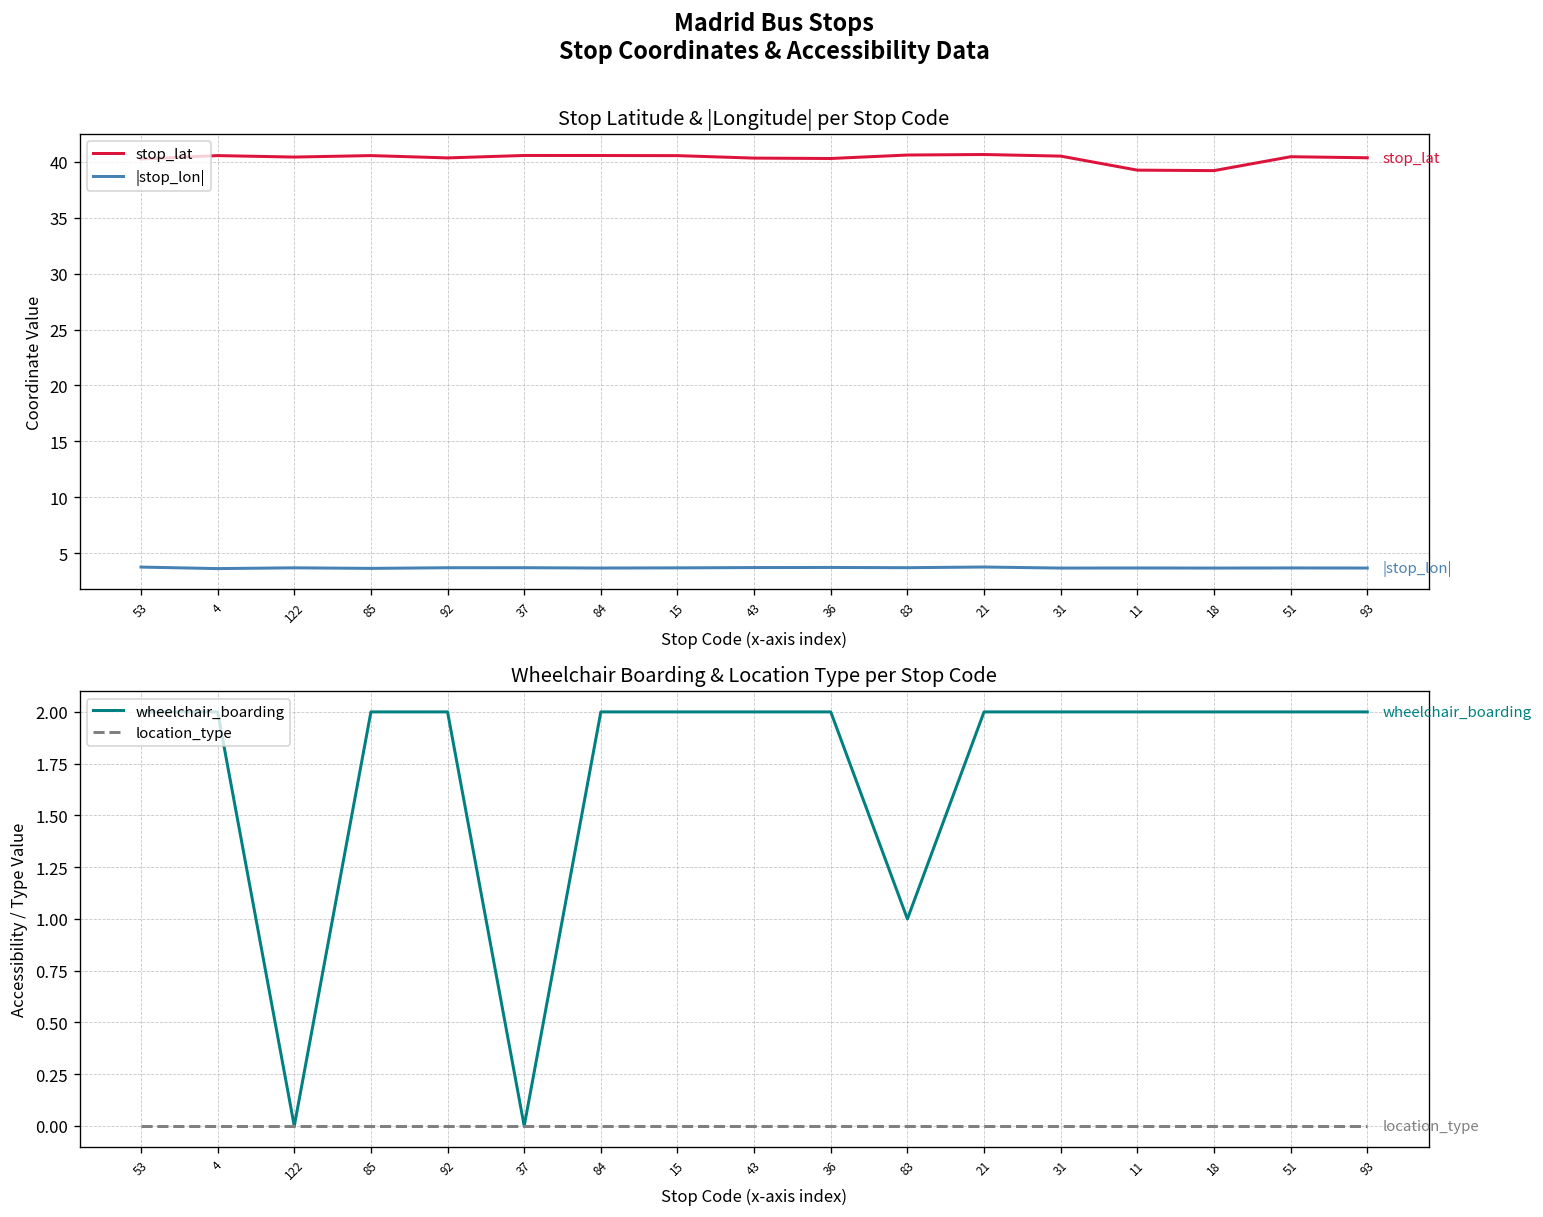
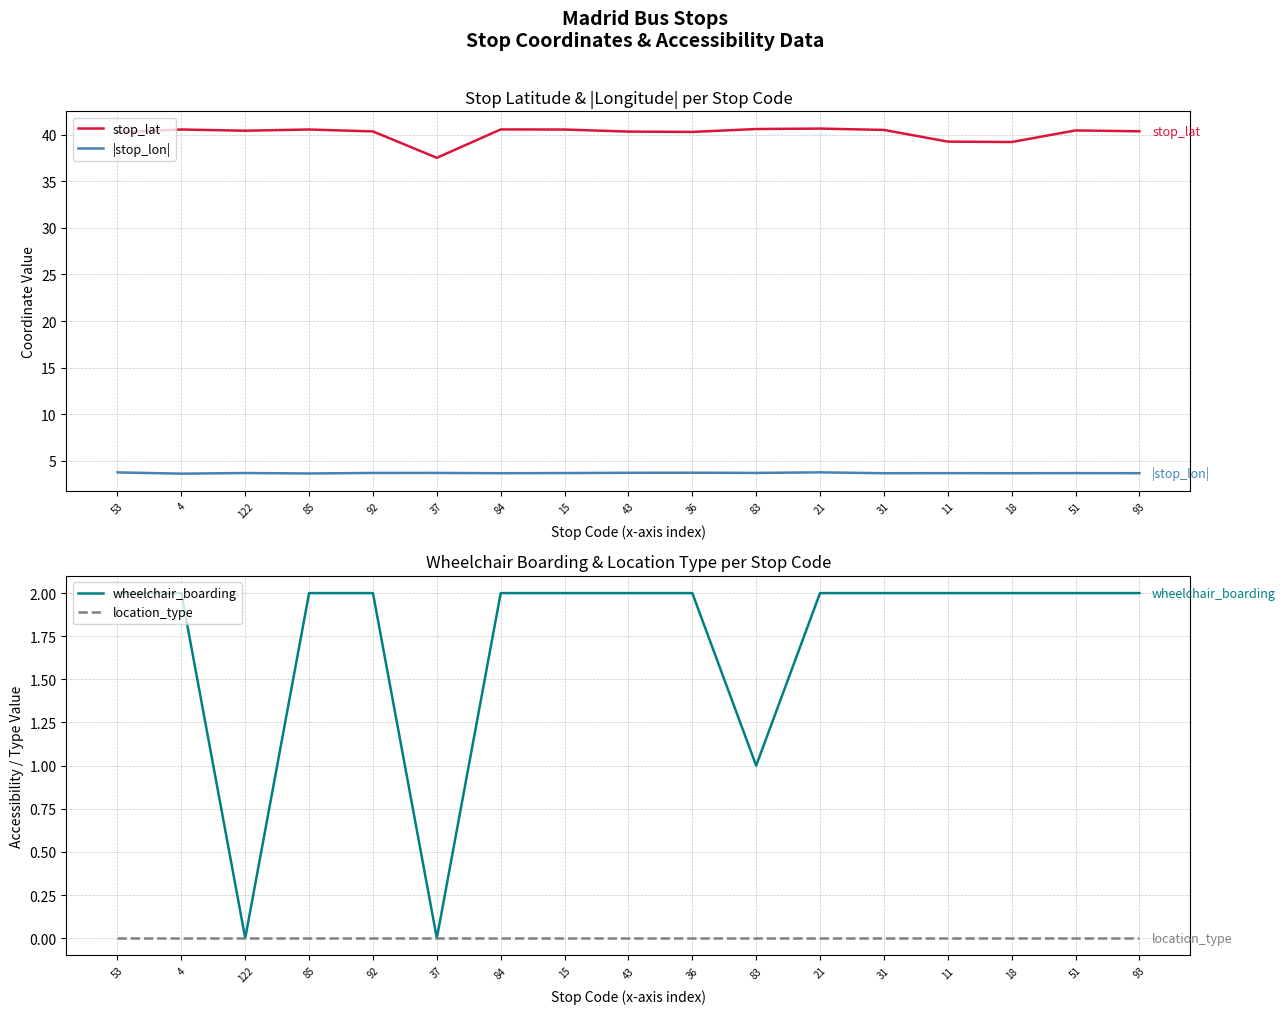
Stop Latitude & |Longitude| per Stop Code, stop_lat, 37: 41 -> 38
